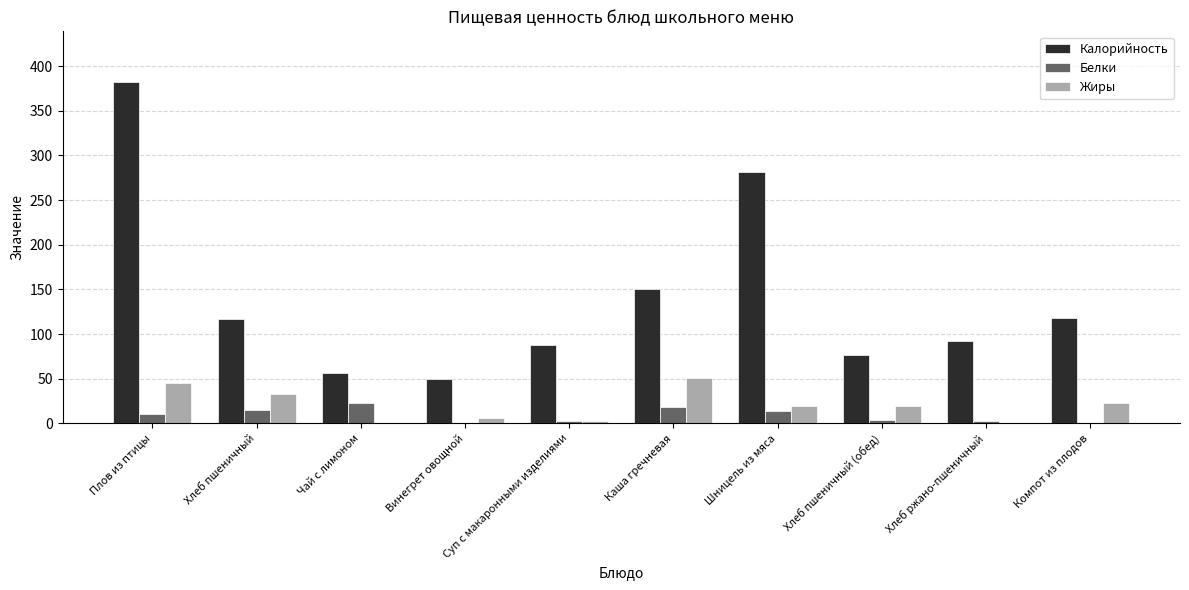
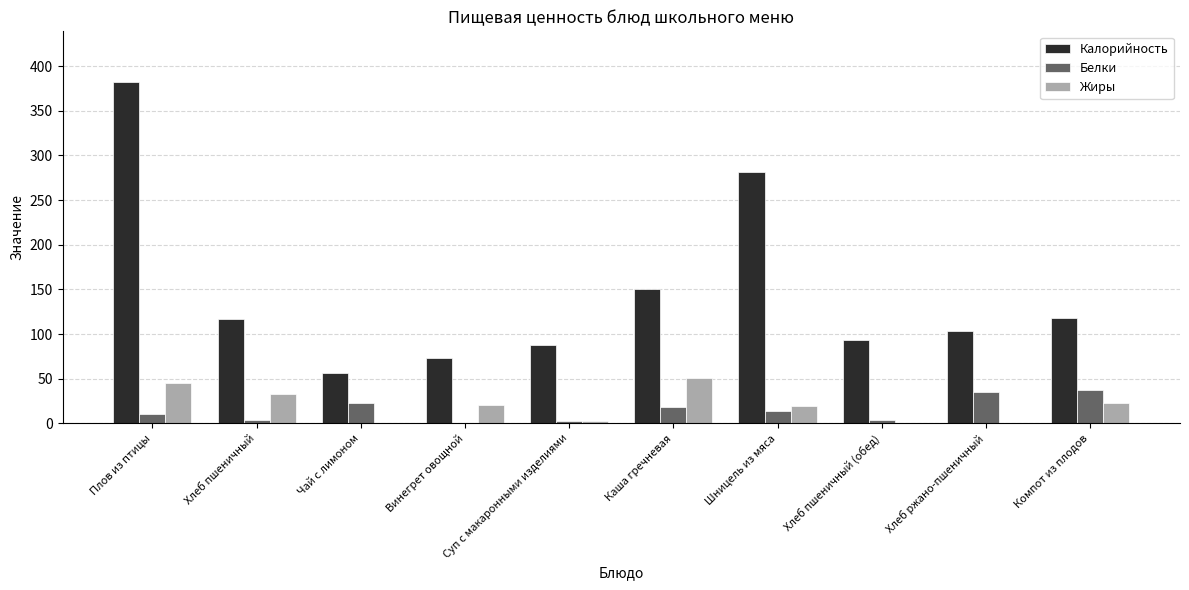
Белки, Хлеб пшеничный: 10 -> 0
Калорийность, Винегрет овощной: 50 -> 70
Жиры, Винегрет овощной: 10 -> 20
Калорийность, Хлеб пшеничный (обед): 80 -> 90
Жиры, Хлеб пшеничный (обед): 20 -> 0
Калорийность, Хлеб ржано-пшеничный: 90 -> 100
Белки, Хлеб ржано-пшеничный: 0 -> 30
Белки, Компот из плодов: 0 -> 40
